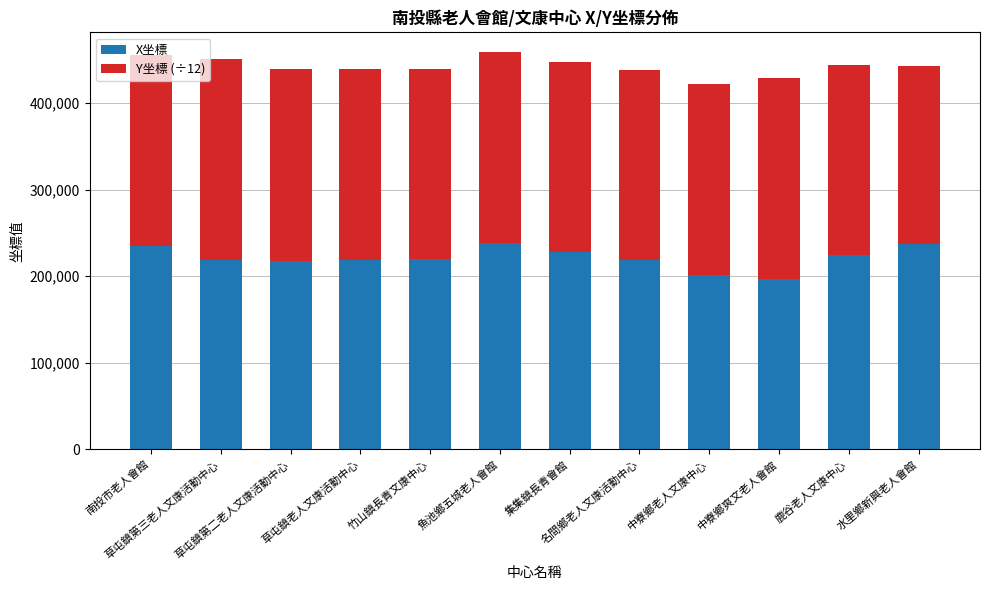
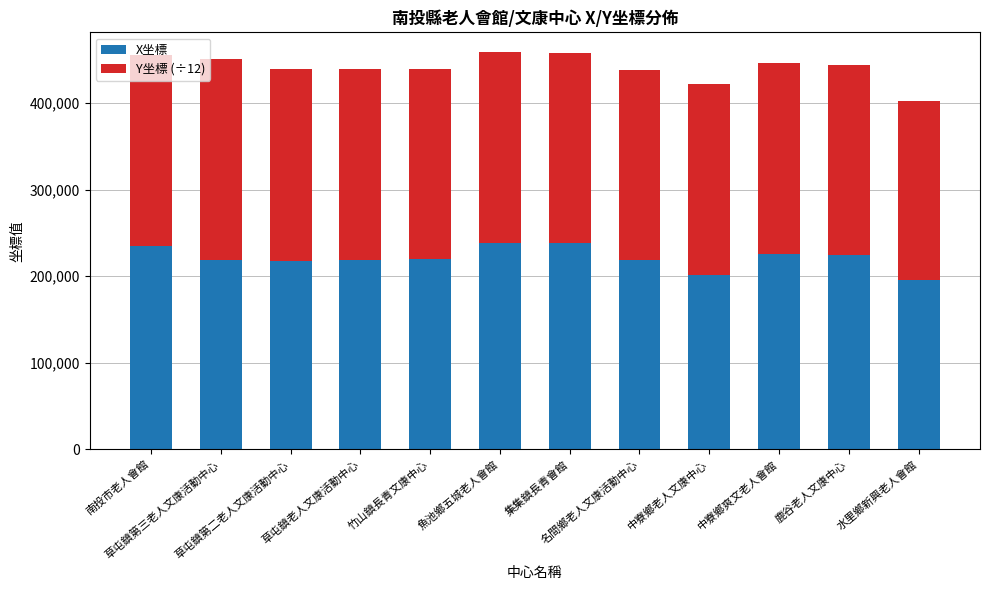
X坐標, 集集鎮長青會館: 230,000 -> 240,000
X坐標, 中寮鄉爽文老人會館: 200,000 -> 230,000
Y坐標 (÷12), 中寮鄉爽文老人會館: 230,000 -> 220,000
X坐標, 水里鄉新興老人會館: 240,000 -> 200,000
